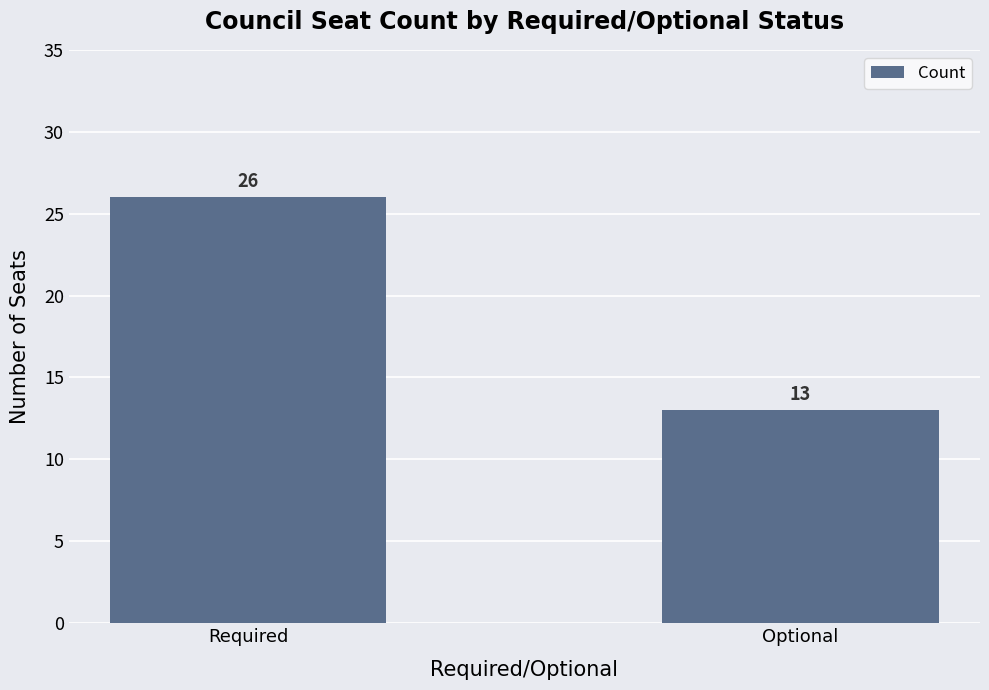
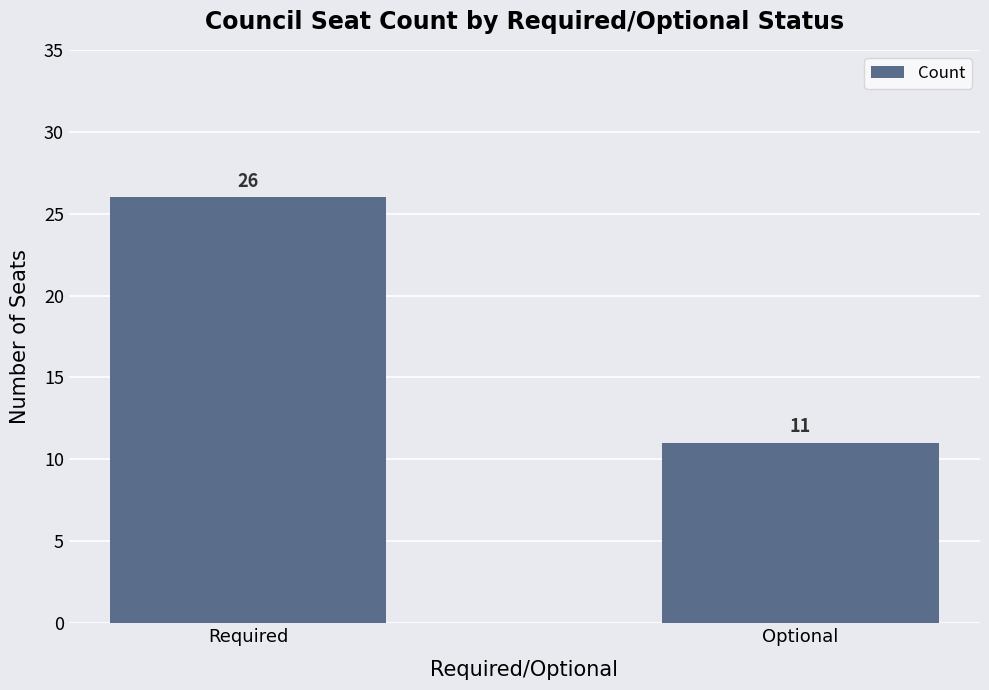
Optional: 13 -> 11
